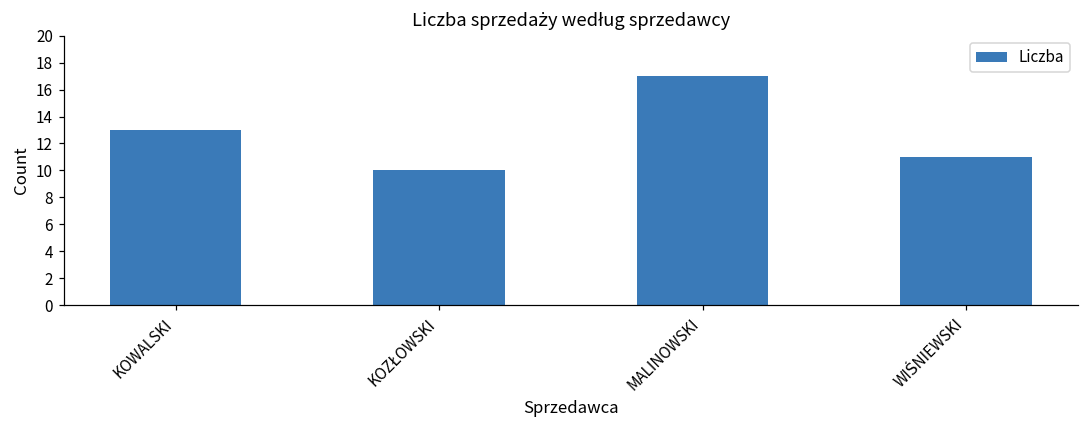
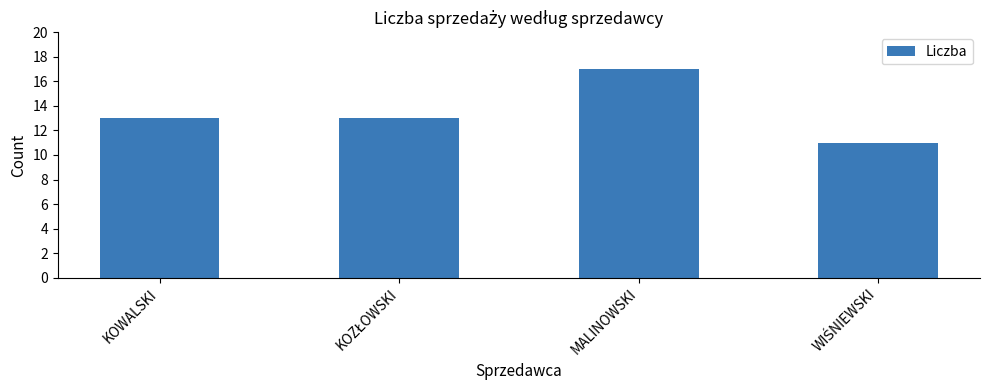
KOZŁOWSKI: 10 -> 13
